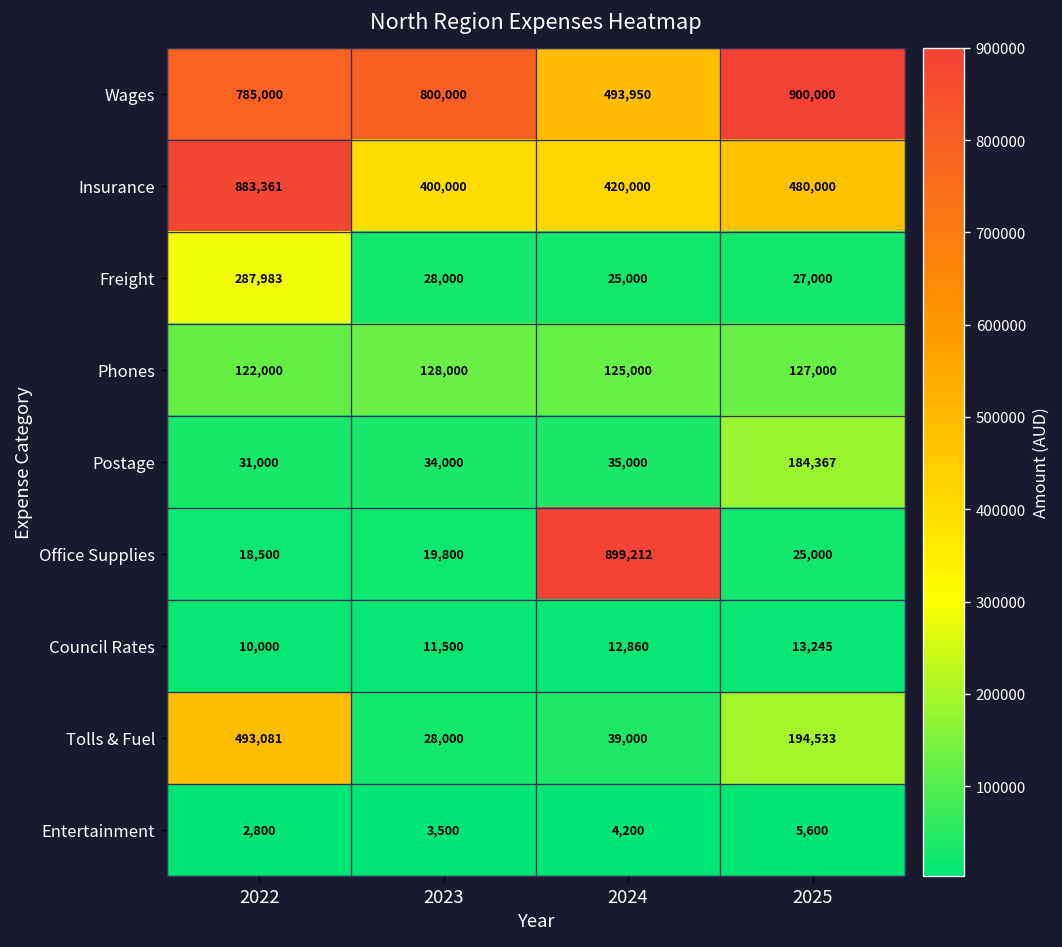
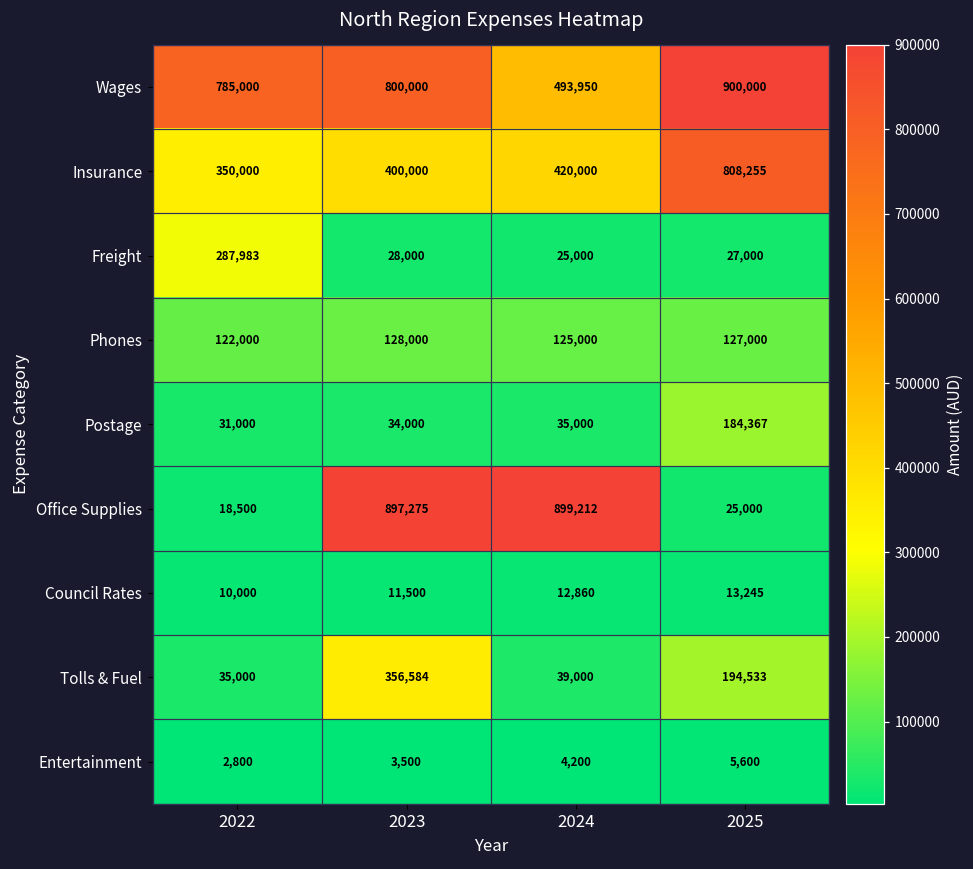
Insurance, 2022: 883,361 -> 350,000
Insurance, 2025: 480,000 -> 808,255
Office Supplies, 2023: 19,800 -> 897,275
Tolls & Fuel, 2022: 493,081 -> 35,000
Tolls & Fuel, 2023: 28,000 -> 356,584
